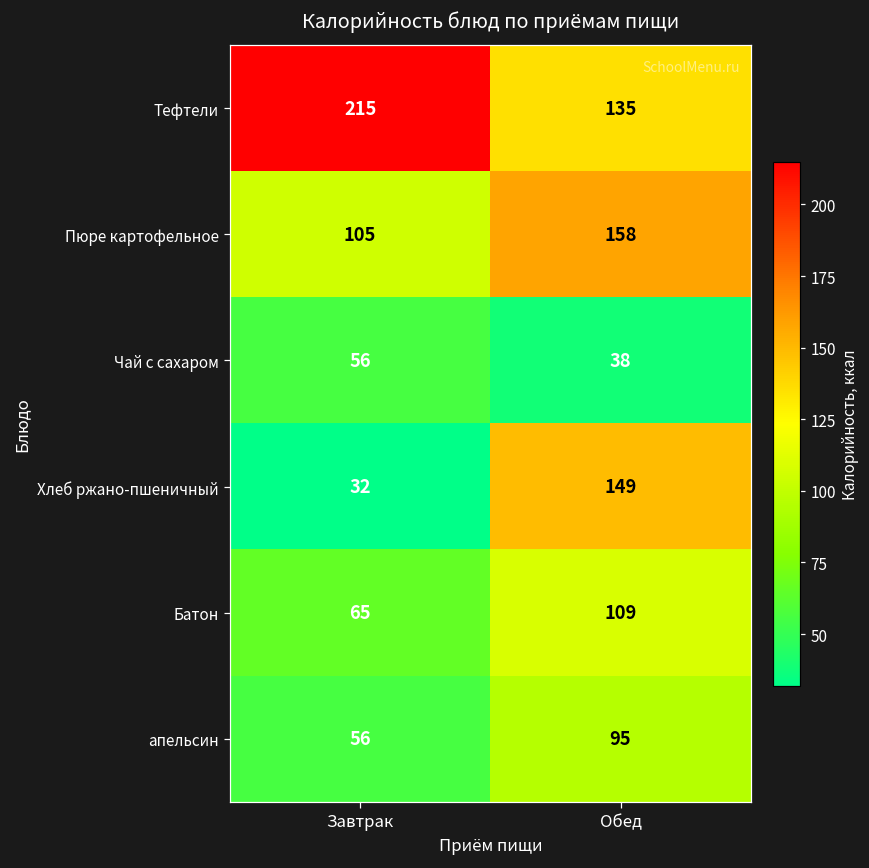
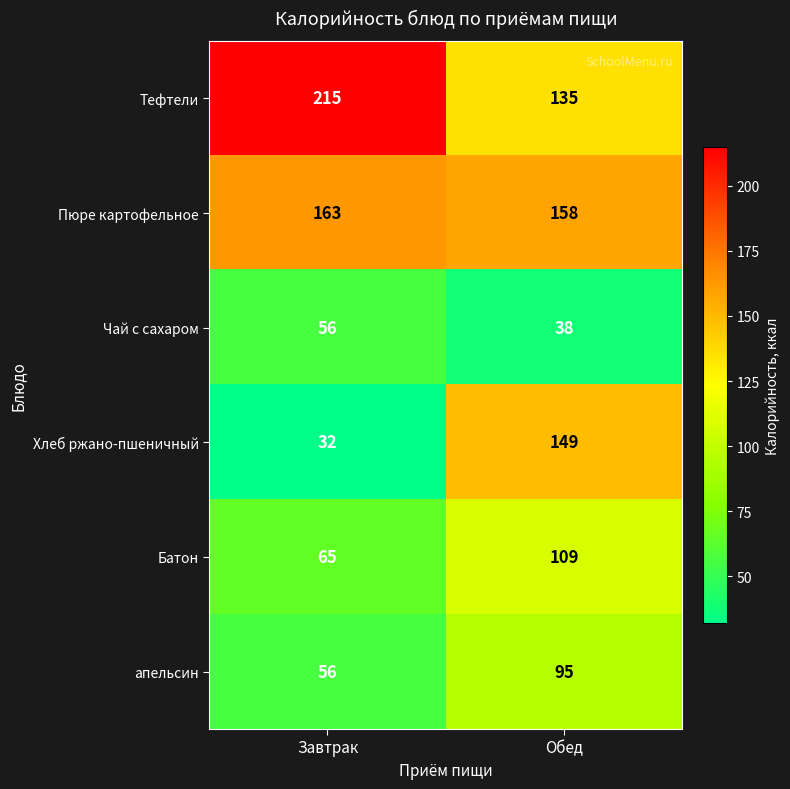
Пюре картофельное, Завтрак: 105 -> 163
